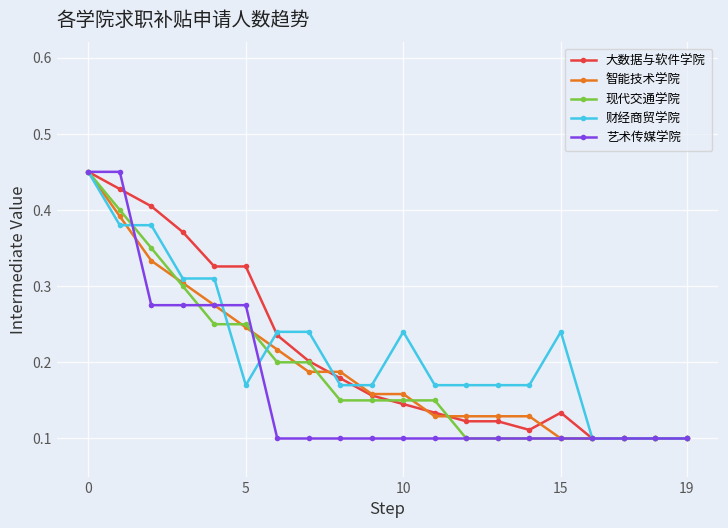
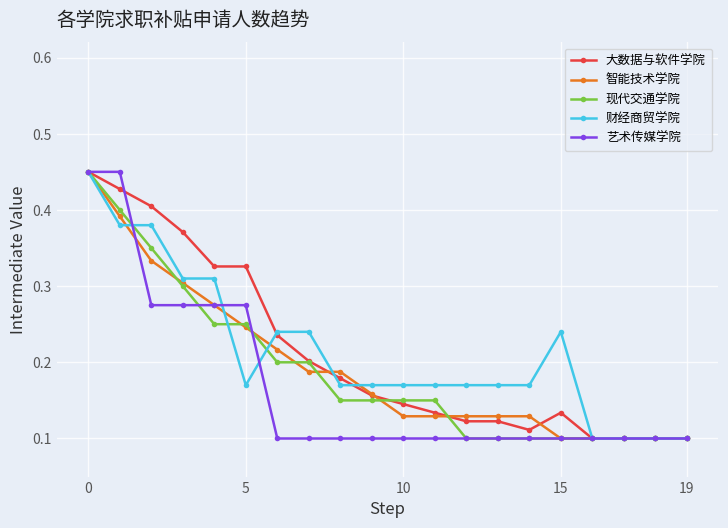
智能技术学院, 10: 0.16 -> 0.13
财经商贸学院, 10: 0.24 -> 0.17
